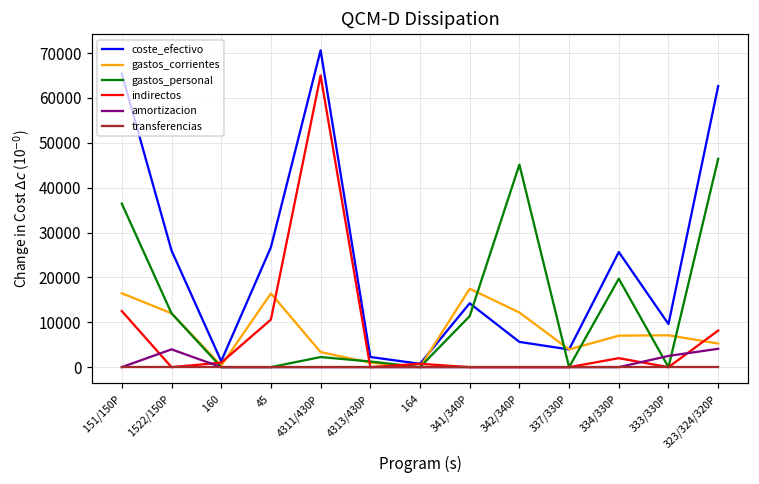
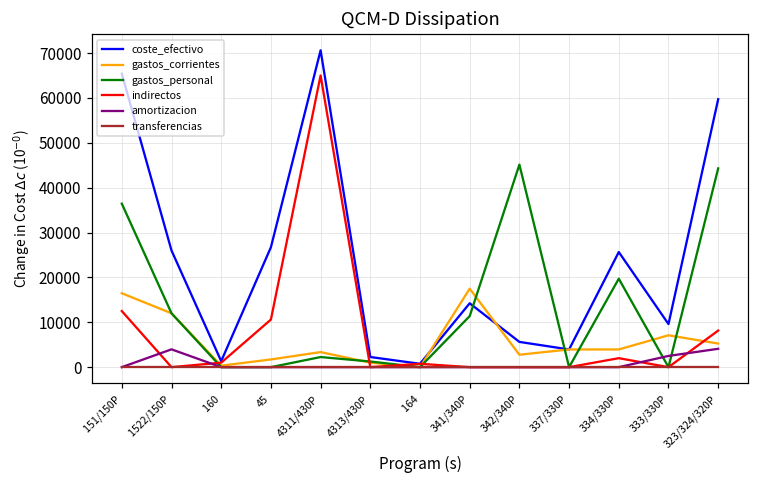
gastos_corrientes, 45: 16000 -> 2000
gastos_corrientes, 342/340P: 12000 -> 3000
gastos_corrientes, 334/330P: 7000 -> 4000
coste_efectivo, 323/324/320P: 63000 -> 60000
gastos_personal, 323/324/320P: 46000 -> 44000
